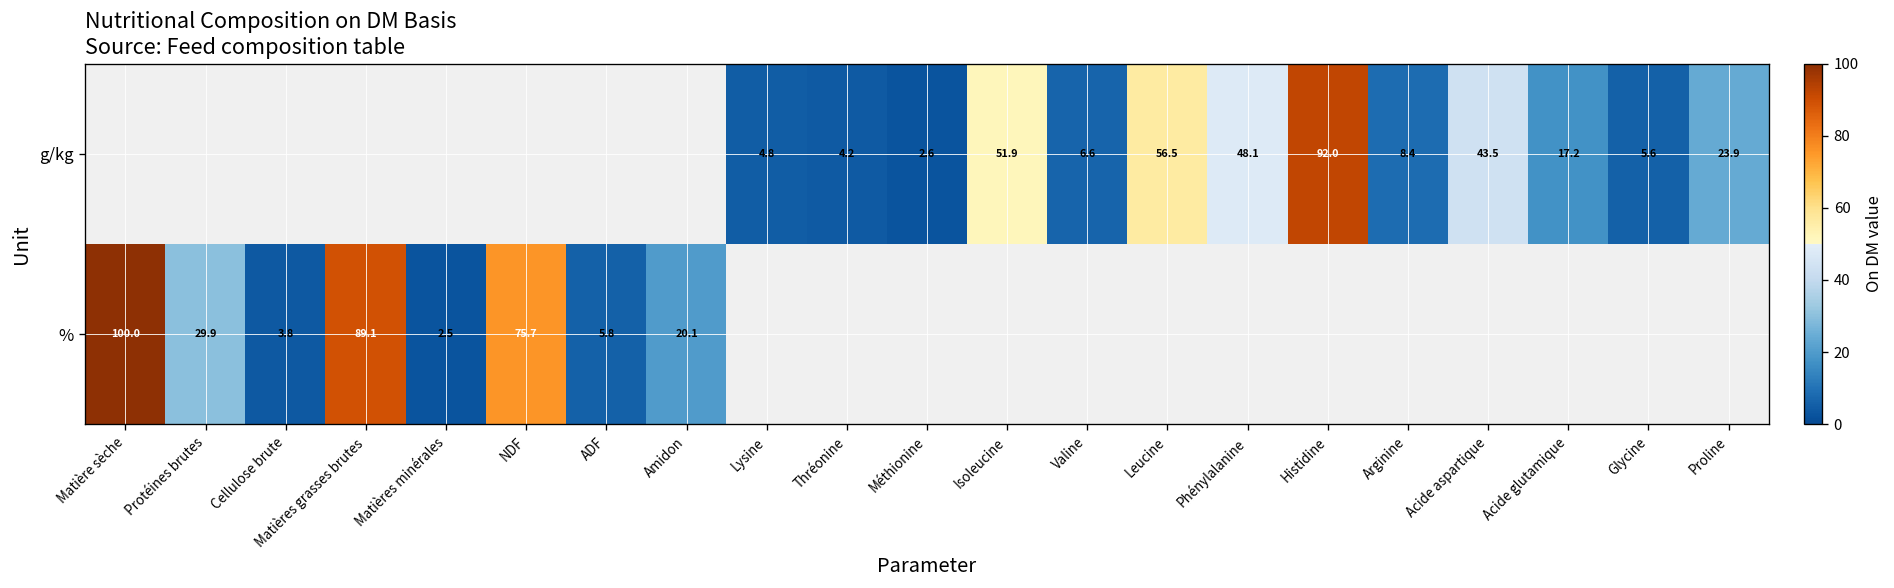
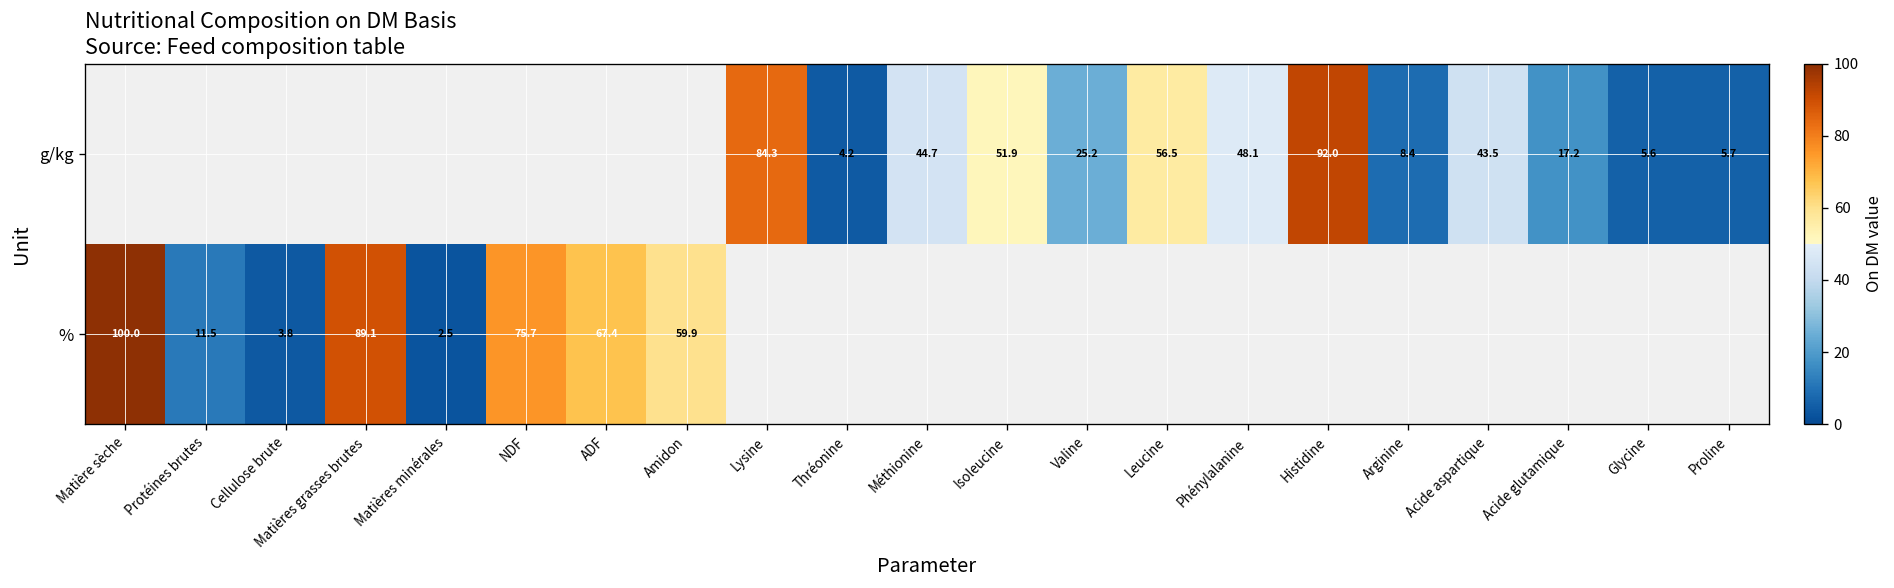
g/kg, Lysine: 4.8 -> 84.3
g/kg, Méthionine: 2.6 -> 44.7
g/kg, Valine: 6.6 -> 25.2
g/kg, Proline: 23.9 -> 5.7
%, Protéines brutes: 29.9 -> 11.5
%, ADF: 5.8 -> 67.4
%, Amidon: 20.1 -> 59.9
